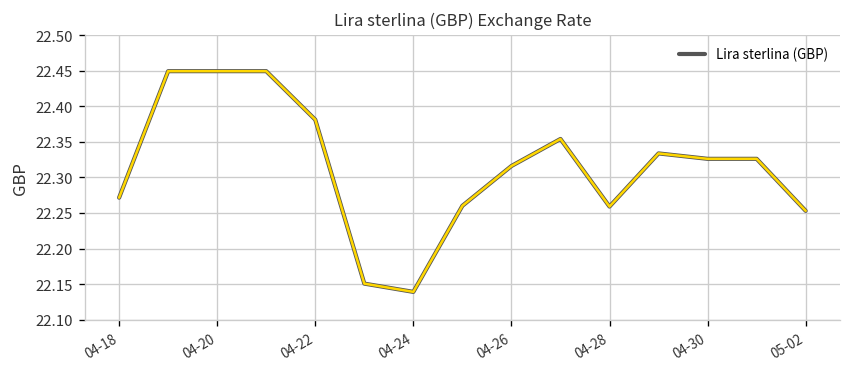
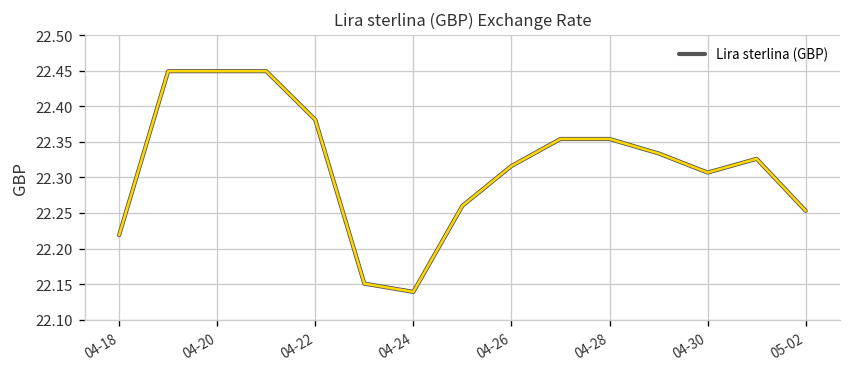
04-18: 22.27 -> 22.22
04-28: 22.26 -> 22.35
04-30: 22.33 -> 22.31
